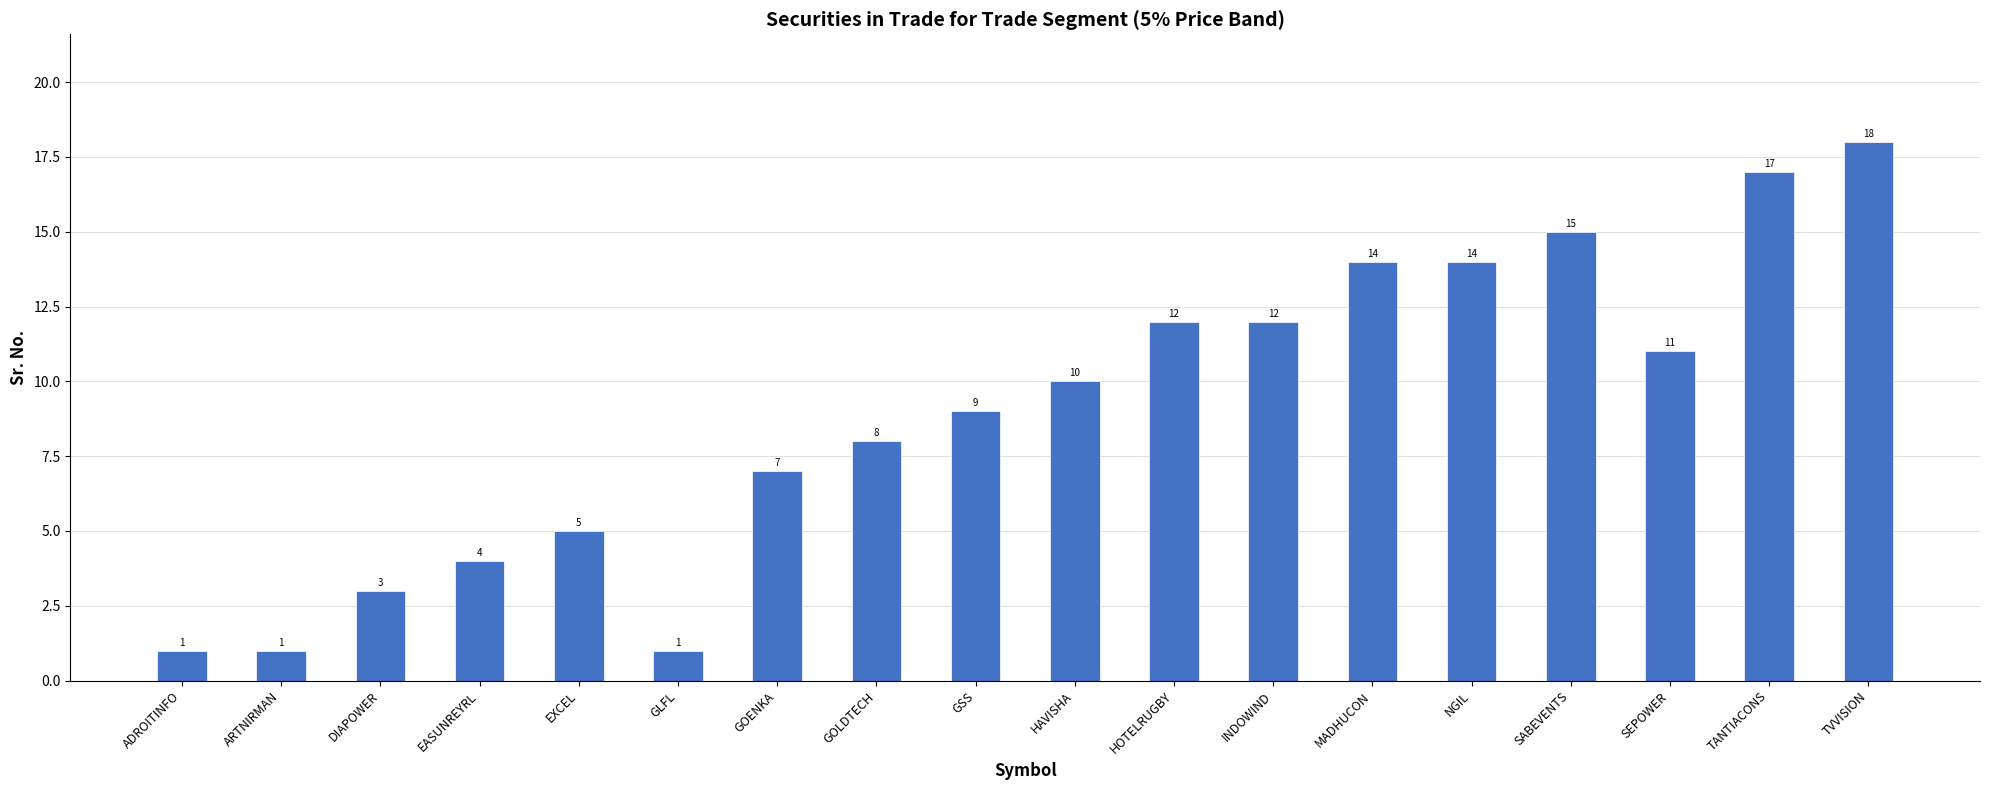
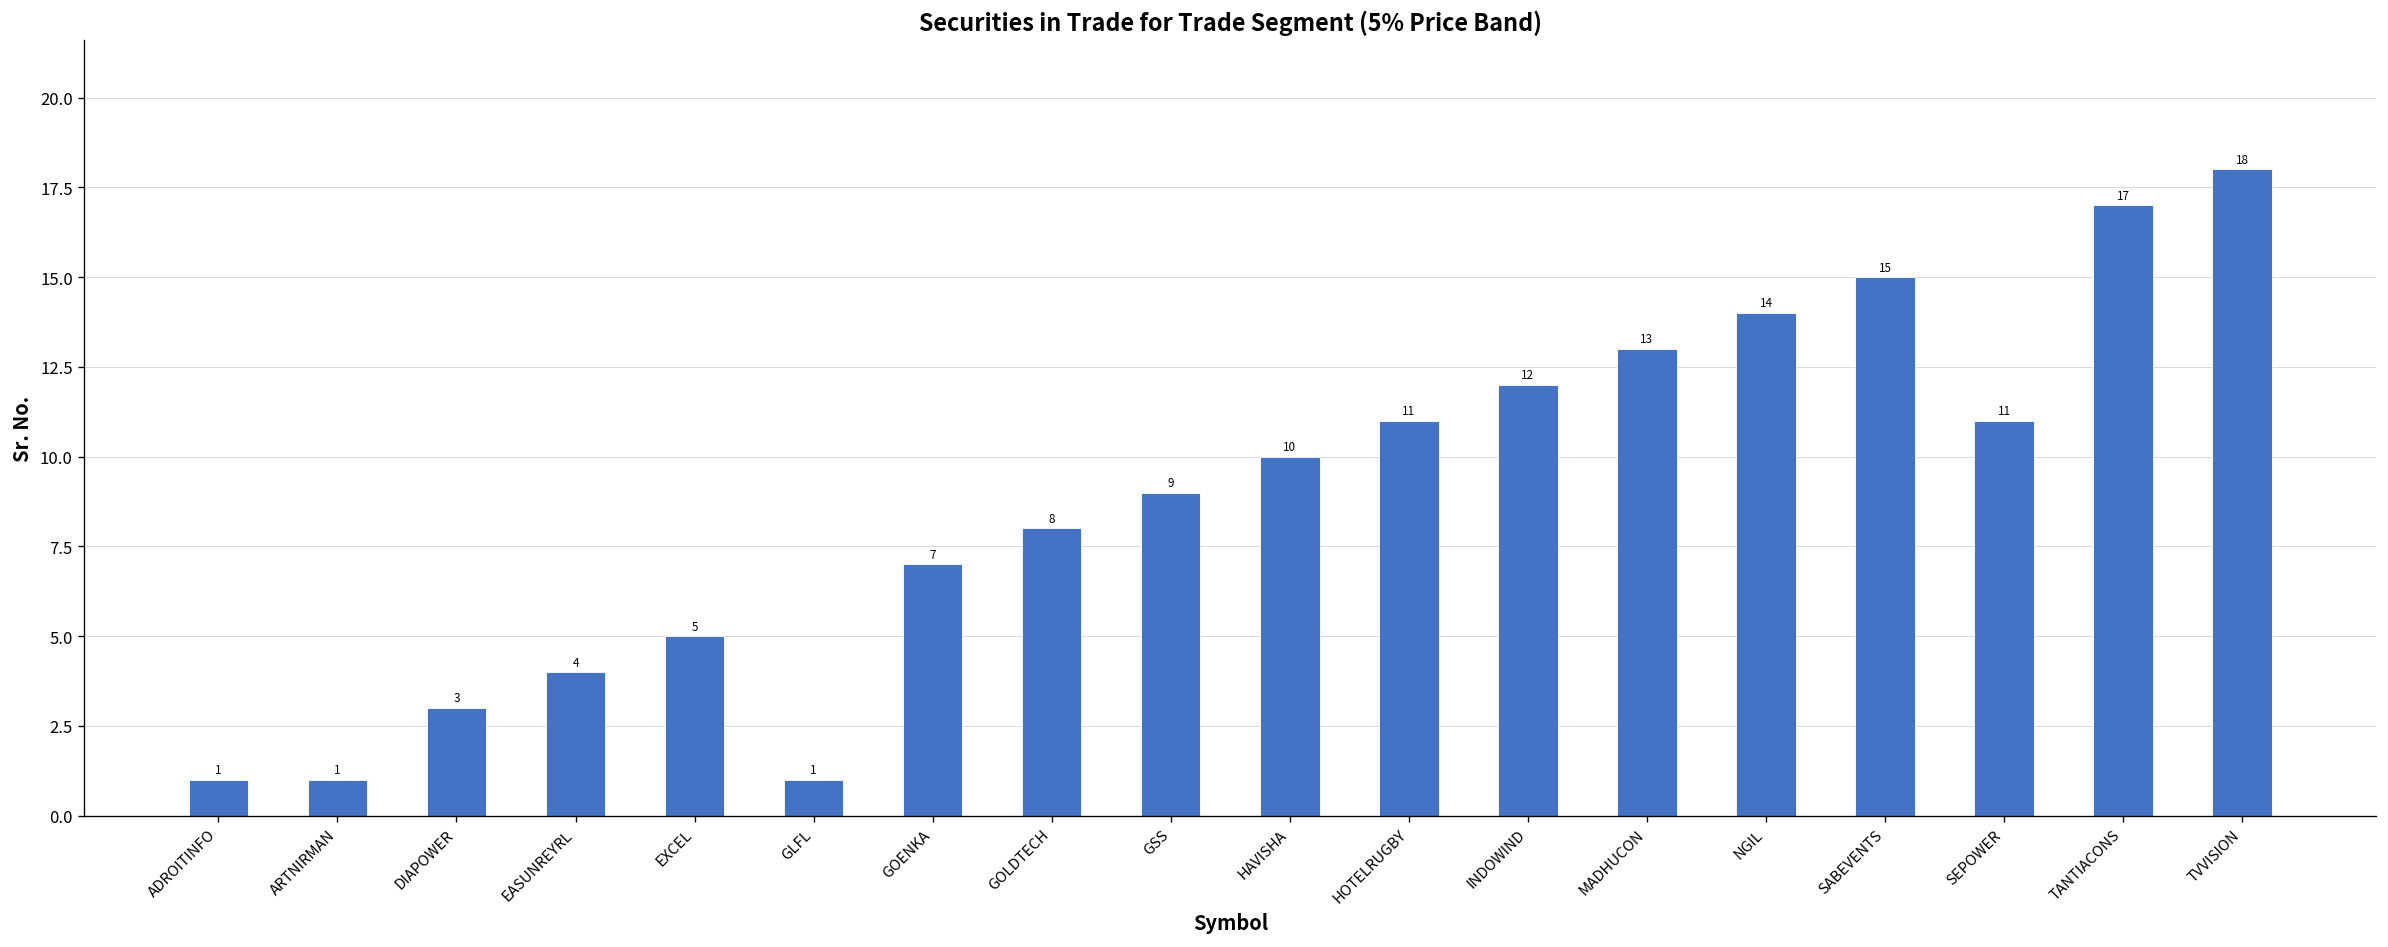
HOTELRUGBY: 12 -> 11
MADHUCON: 14 -> 13
